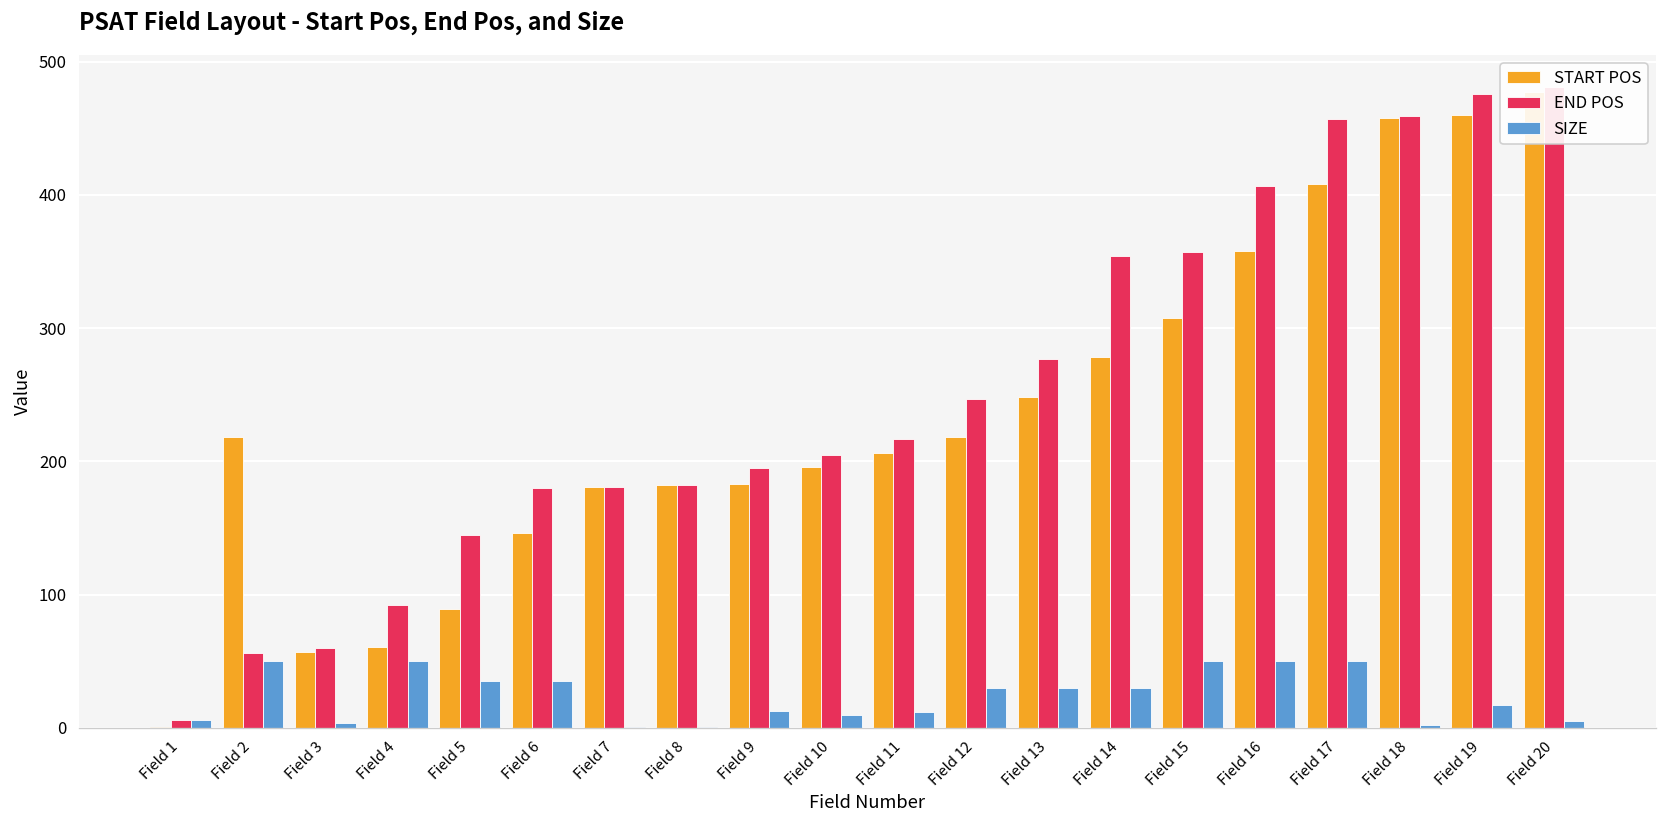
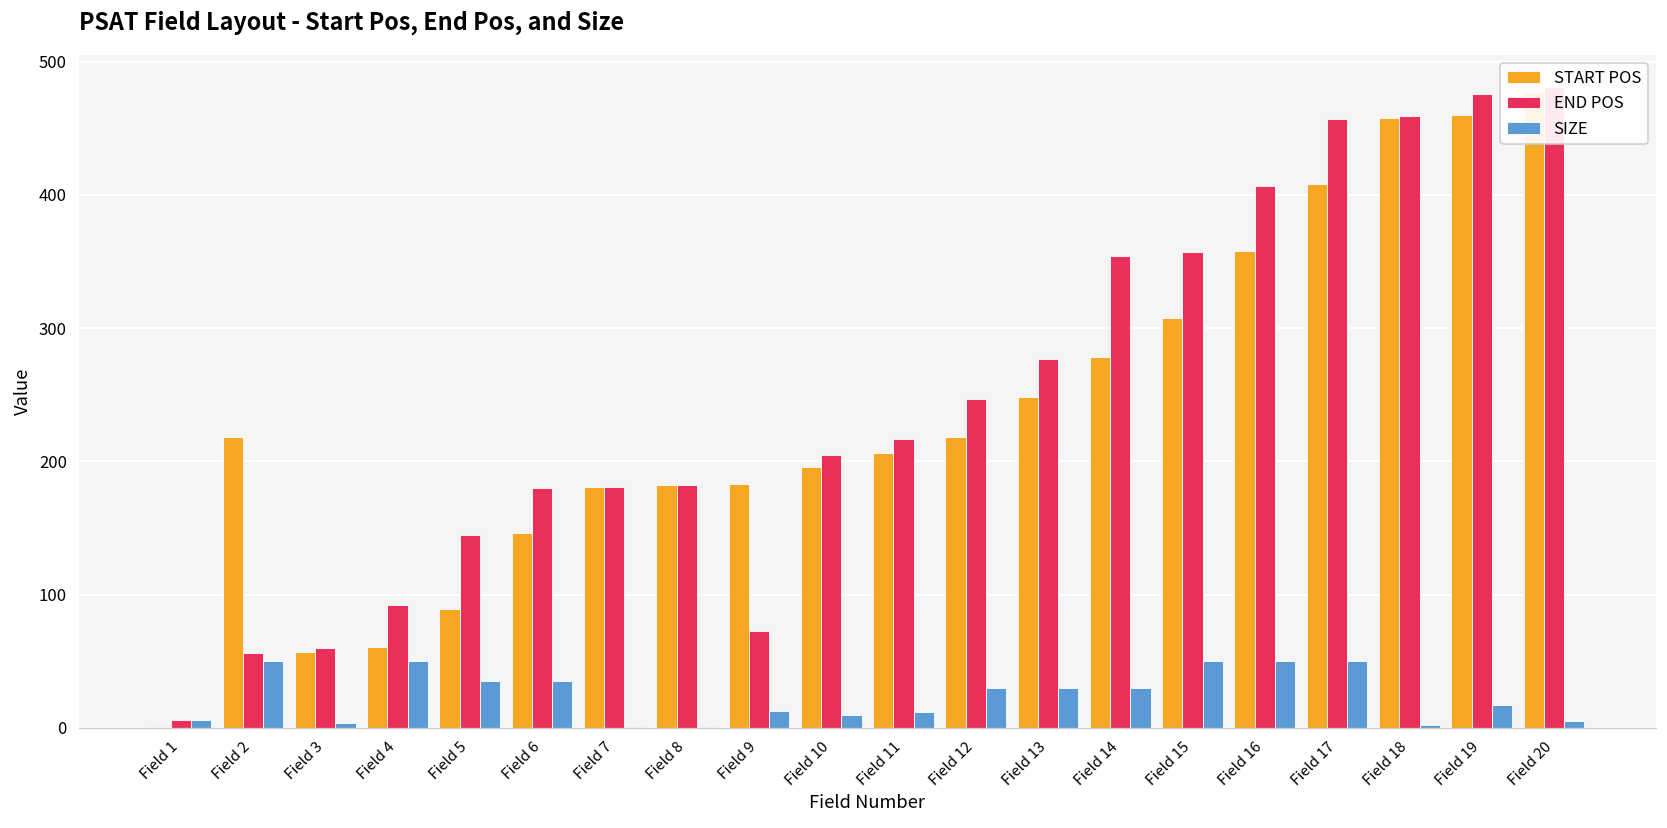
END POS, Field 9: 195 -> 73
